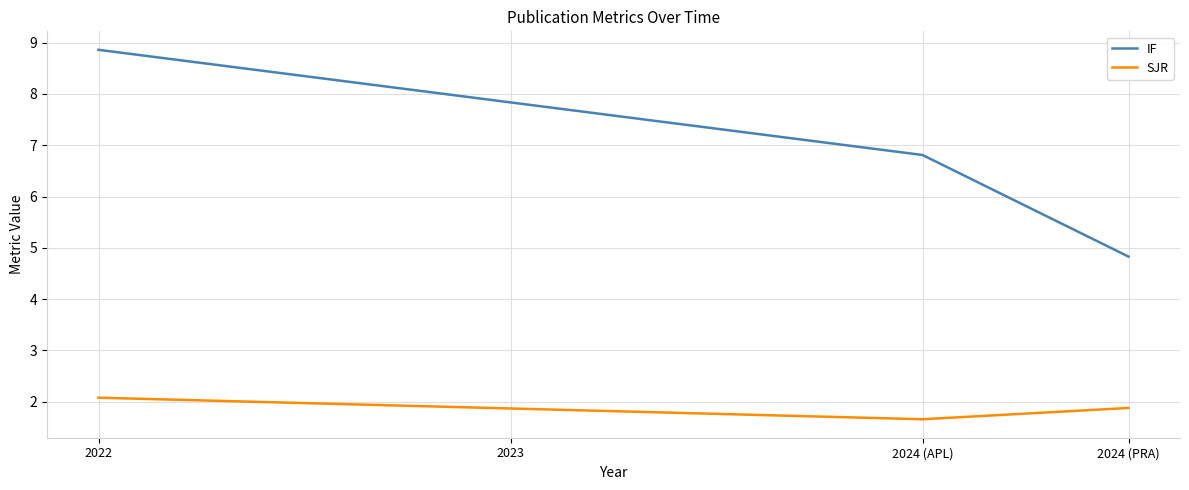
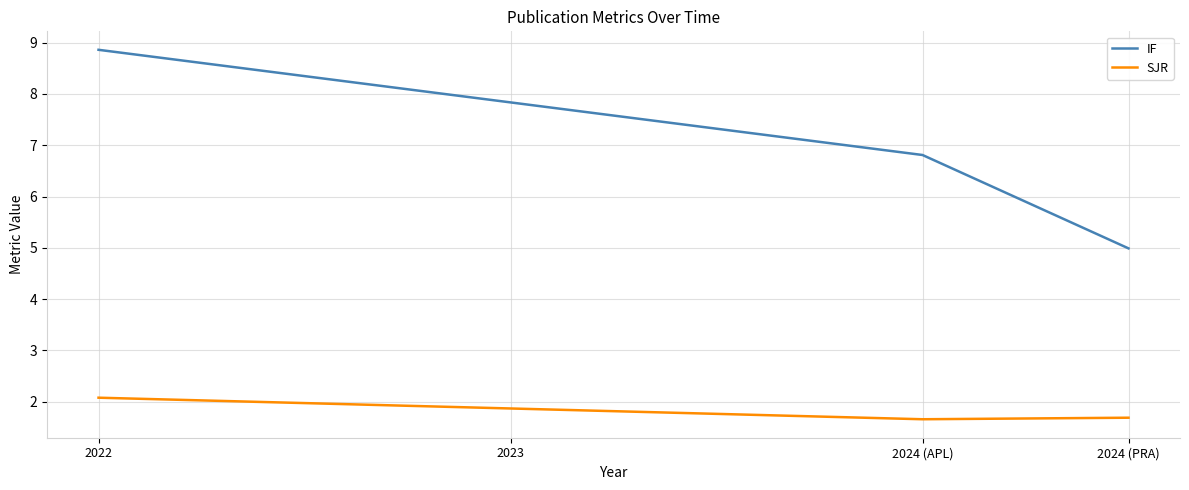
IF, 2024 (PRA): 4.8 -> 5.0
SJR, 2024 (PRA): 1.9 -> 1.7
